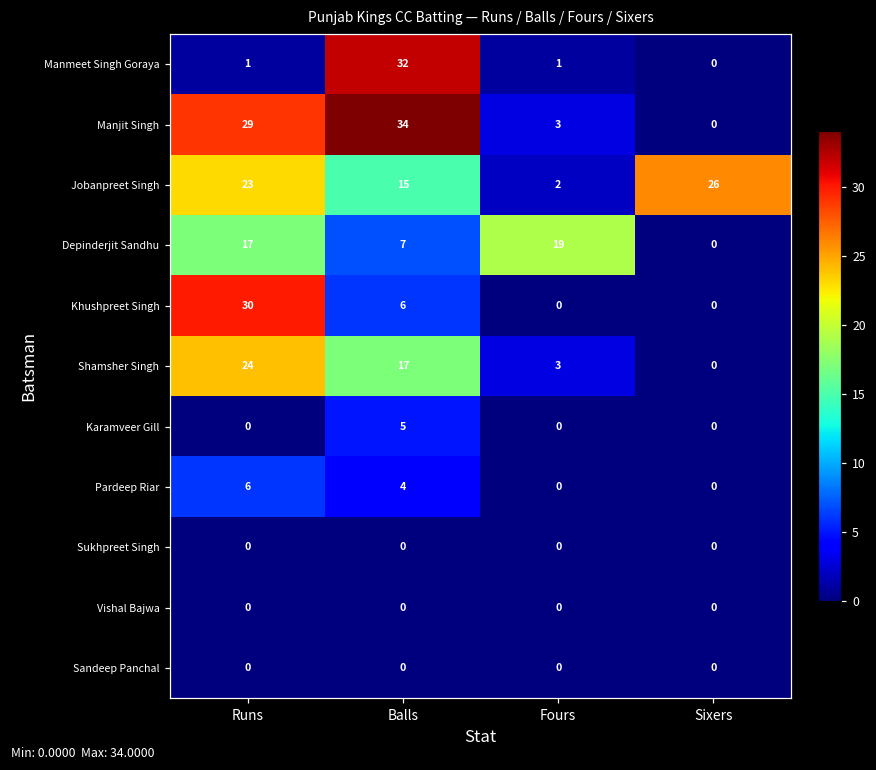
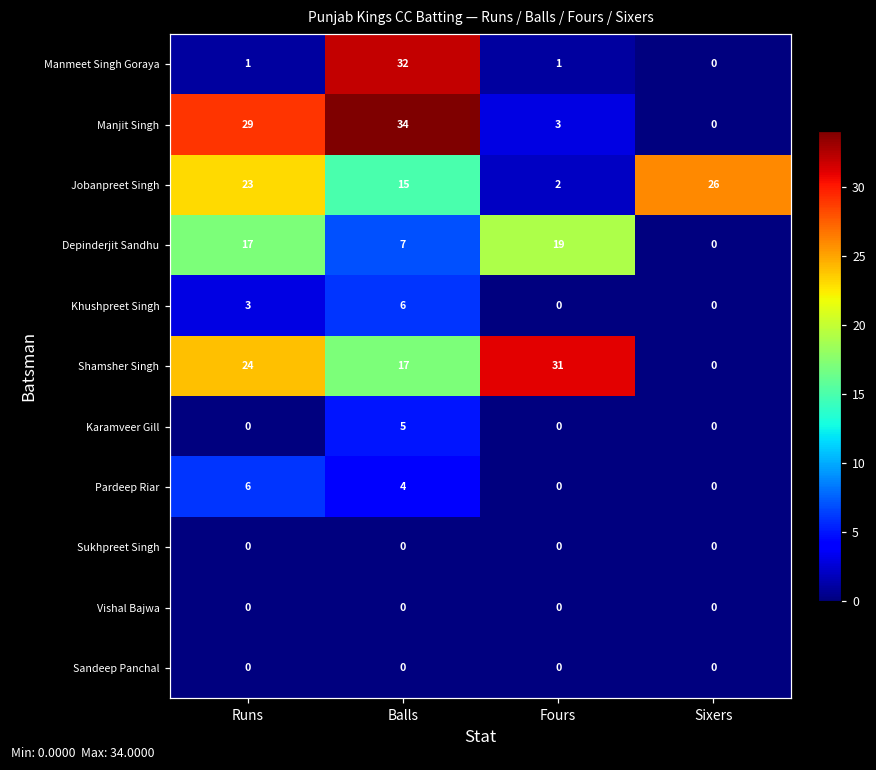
Khushpreet Singh, Runs: 30 -> 3
Shamsher Singh, Fours: 3 -> 31
